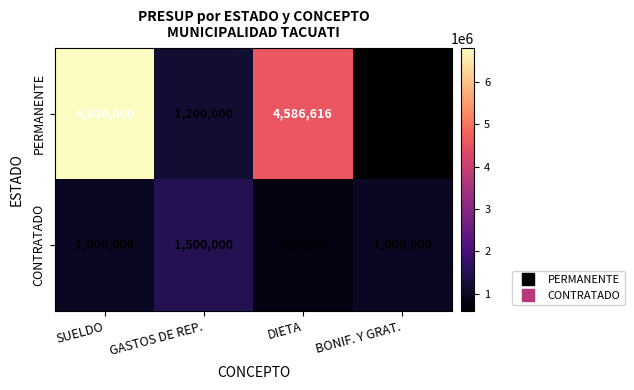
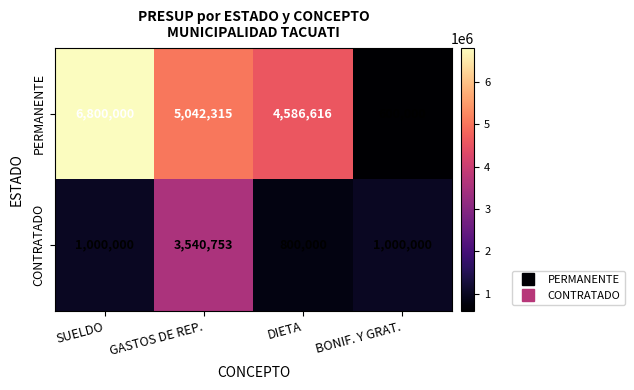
PERMANENTE, GASTOS DE REP.: 1,200,000 -> 5,042,315
CONTRATADO, GASTOS DE REP.: 1,500,000 -> 3,540,753
